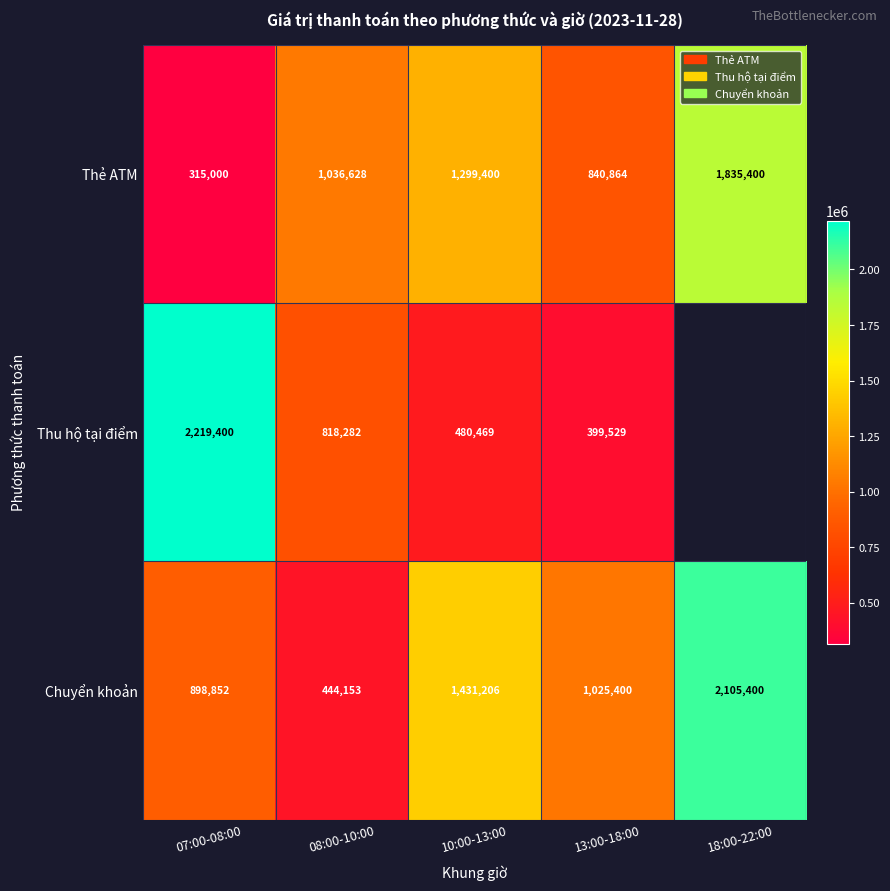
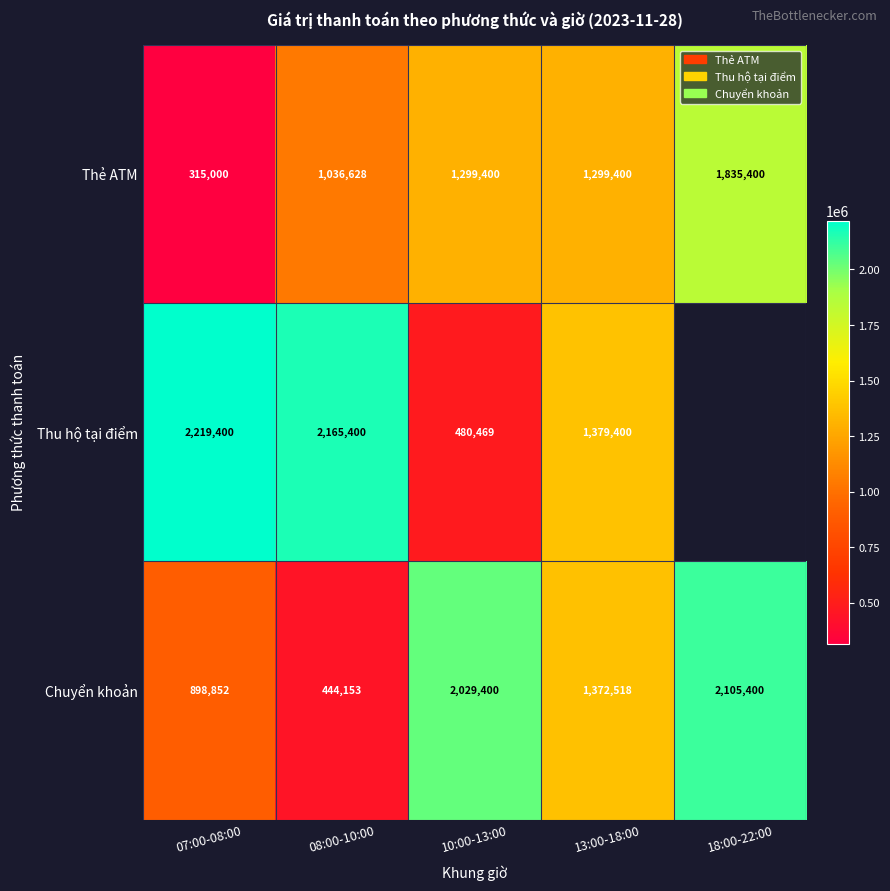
Thẻ ATM, 13:00-18:00: 840,864 -> 1,299,400
Thu hộ tại điểm, 08:00-10:00: 818,282 -> 2,165,400
Thu hộ tại điểm, 13:00-18:00: 399,529 -> 1,379,400
Chuyển khoản, 10:00-13:00: 1,431,206 -> 2,029,400
Chuyển khoản, 13:00-18:00: 1,025,400 -> 1,372,518
